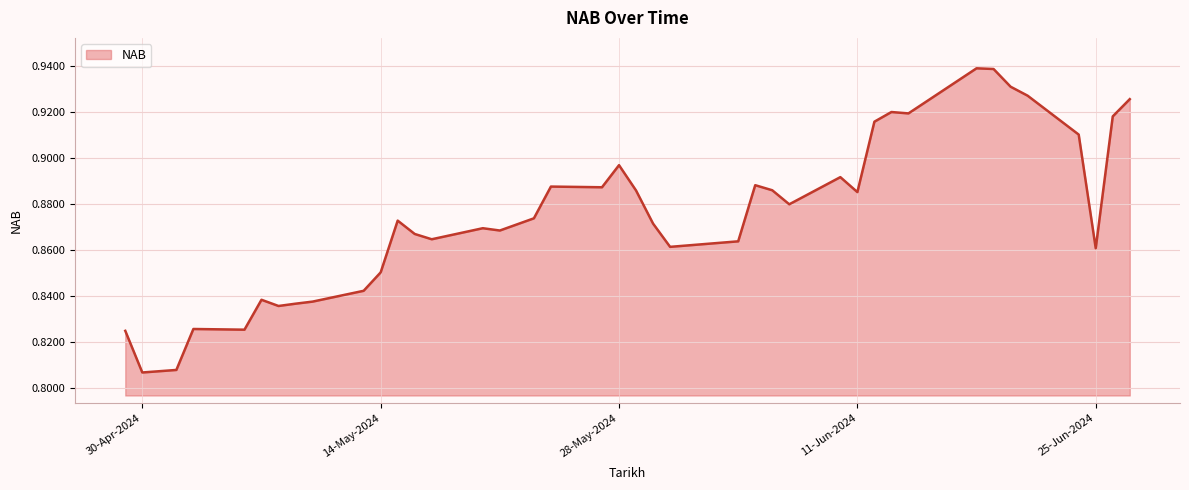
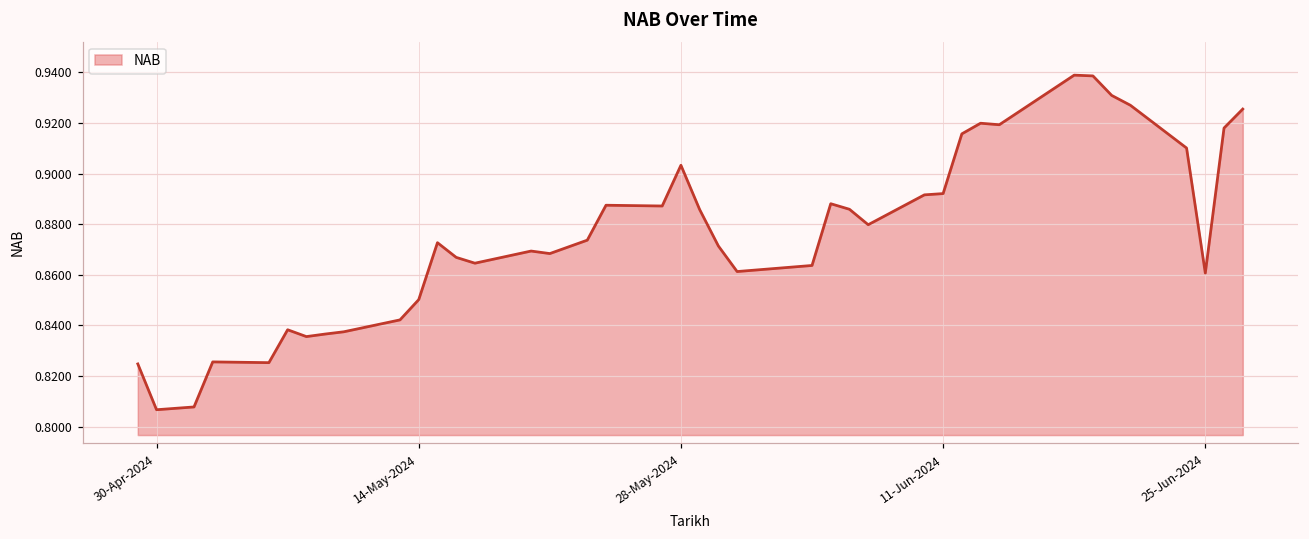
28-May-2024: 0.897 -> 0.903
11-Jun-2024: 0.885 -> 0.892
